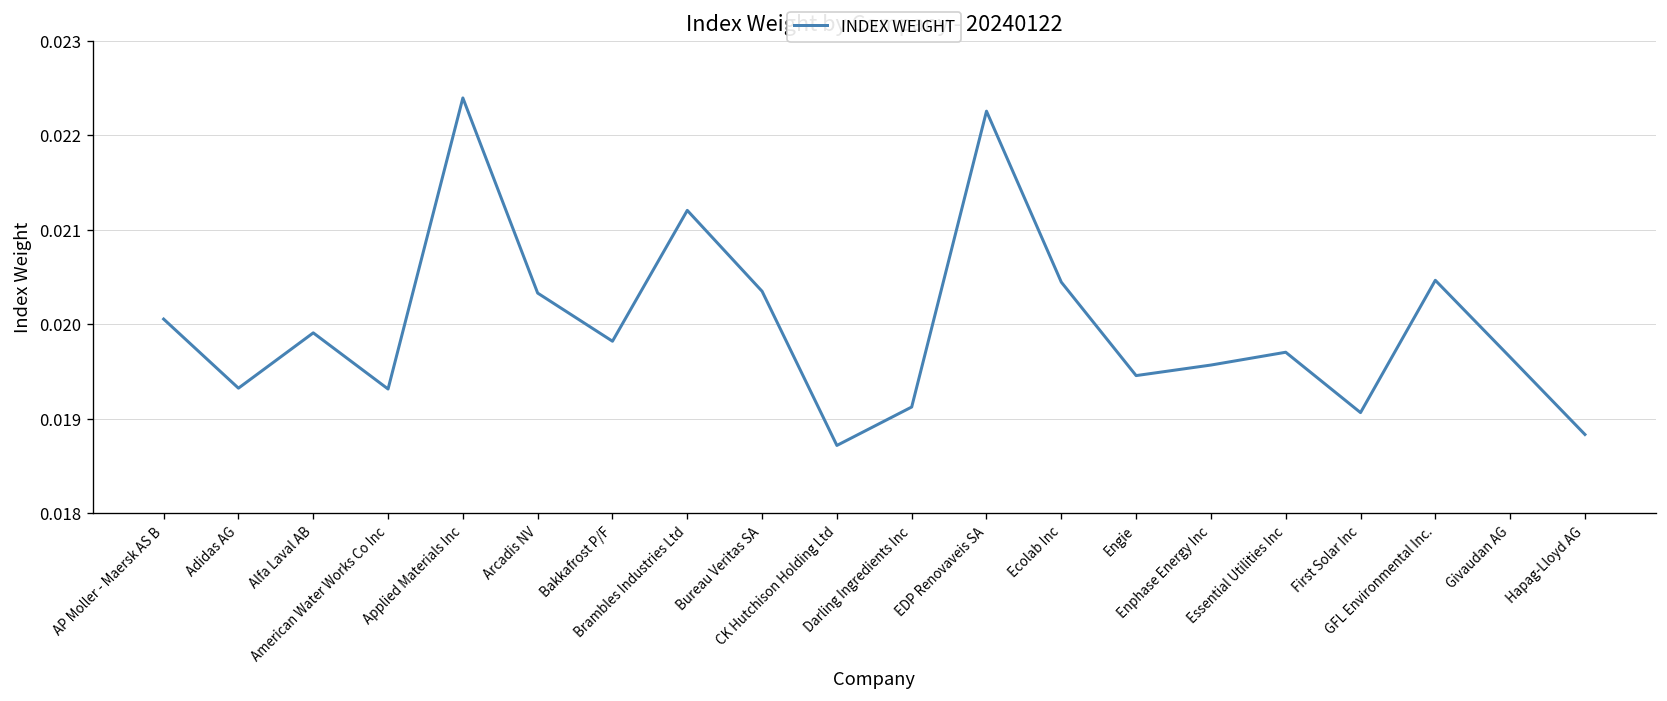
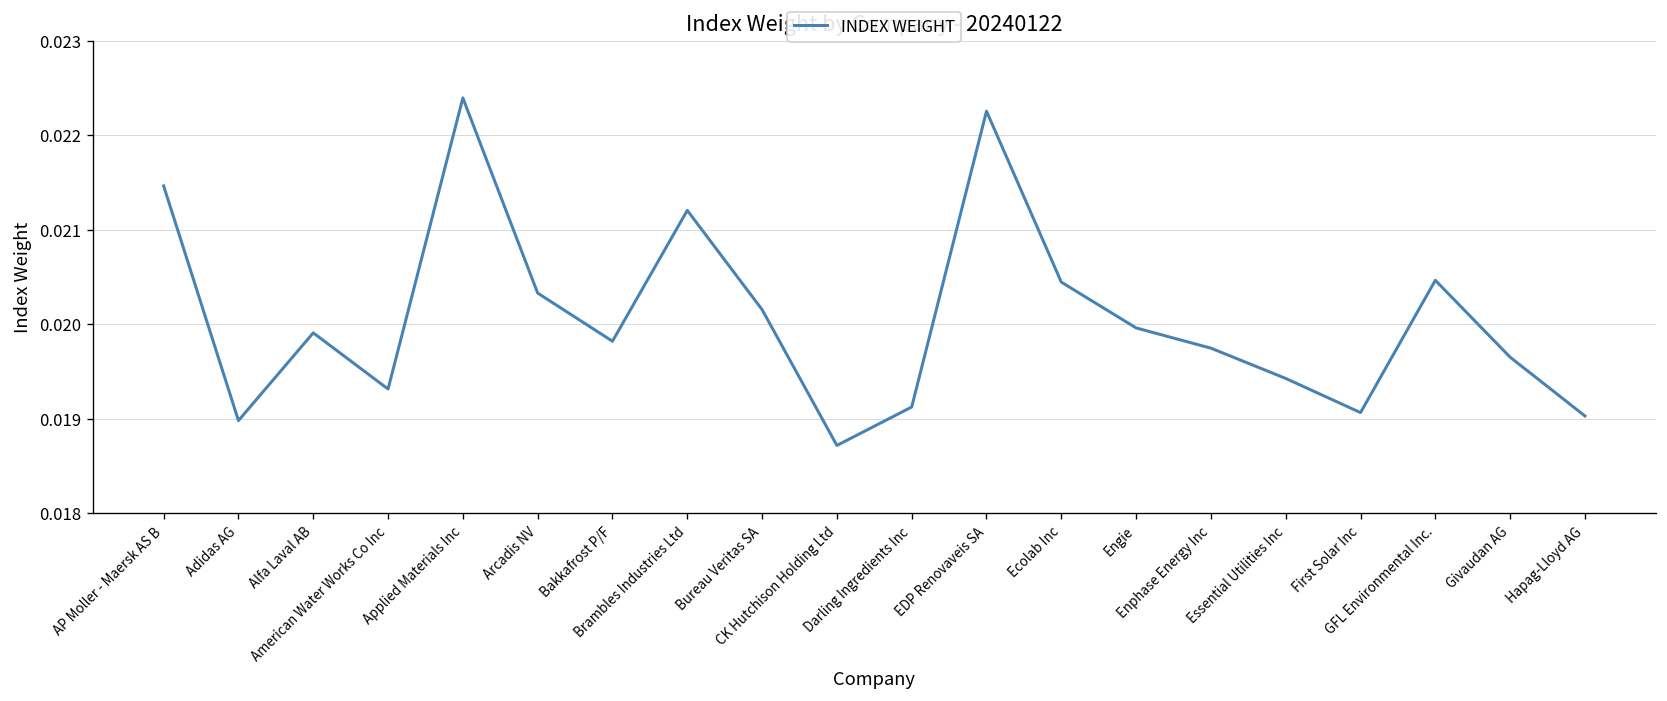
AP Moller - Maersk AS B: 0.0201 -> 0.0215
Adidas AG: 0.0193 -> 0.0190
Bureau Veritas SA: 0.0203 -> 0.0202
Engie: 0.0195 -> 0.0200
Enphase Energy Inc: 0.0196 -> 0.0197
Essential Utilities Inc: 0.0197 -> 0.0194
Hapag-Lloyd AG: 0.0188 -> 0.0190
